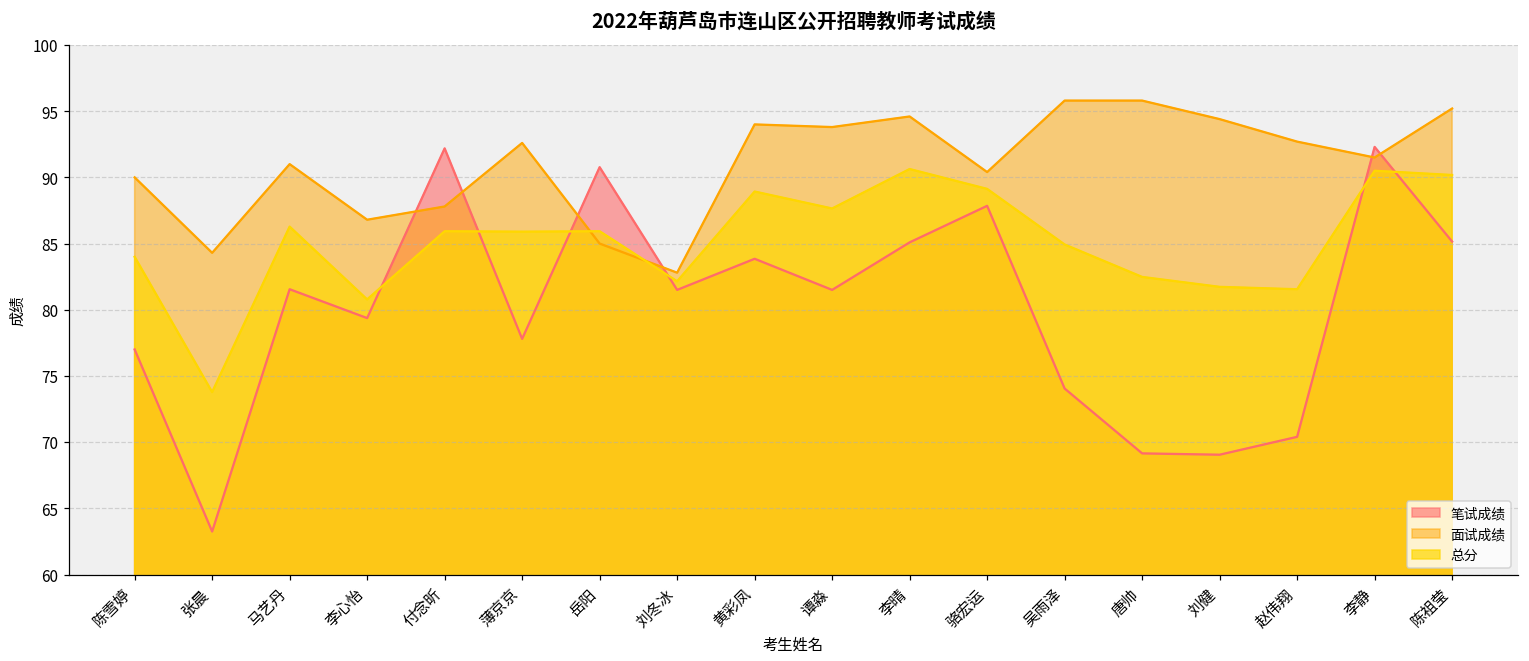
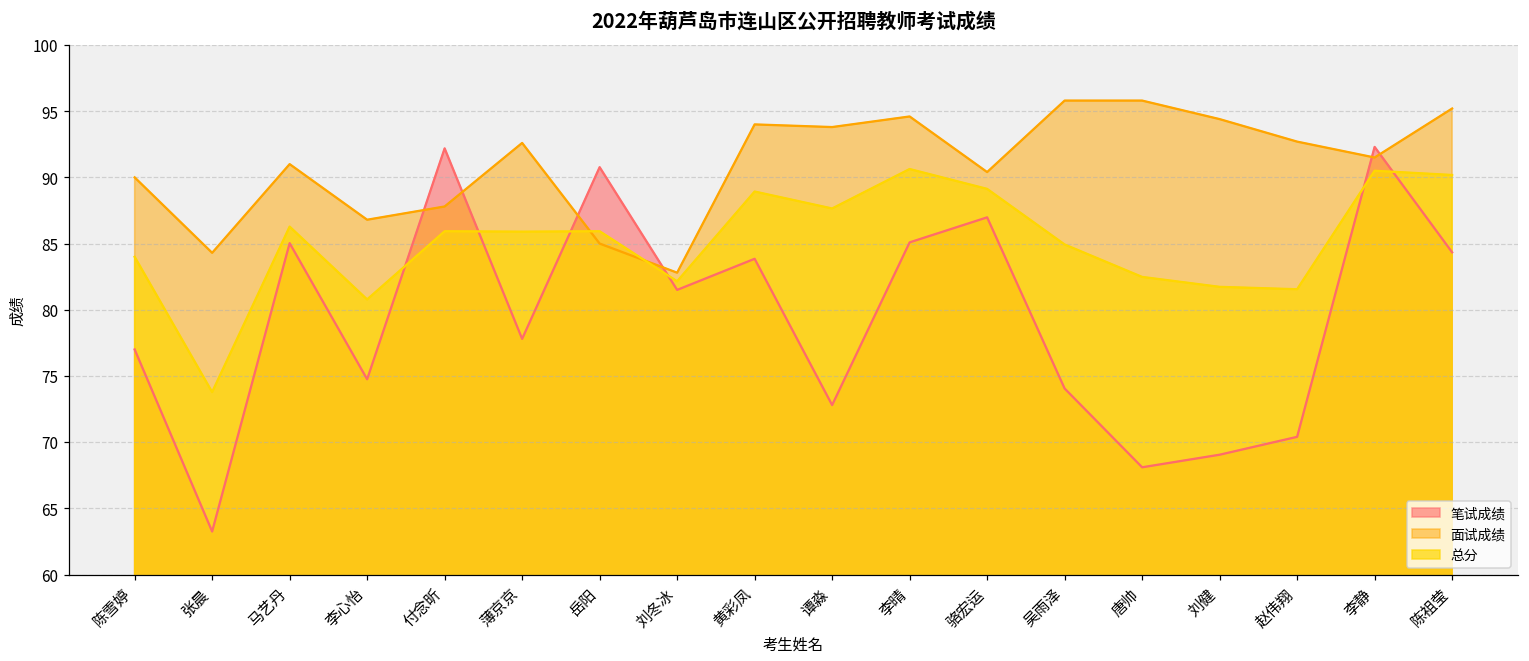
笔试成绩, 马艺丹: 81.6 -> 85.0
笔试成绩, 李心怡: 79.4 -> 74.8
笔试成绩, 谭淼: 81.5 -> 72.8
笔试成绩, 骆宏运: 87.9 -> 87.0
笔试成绩, 唐帅: 69.2 -> 68.1
笔试成绩, 陈祖莹: 85.2 -> 84.3
